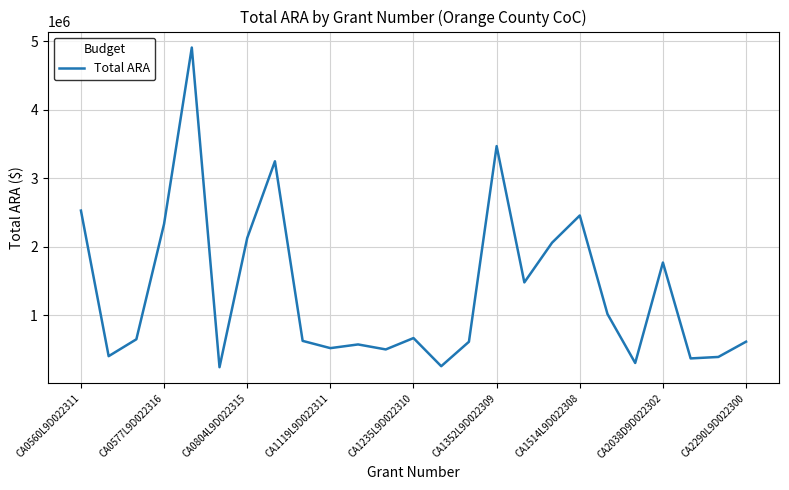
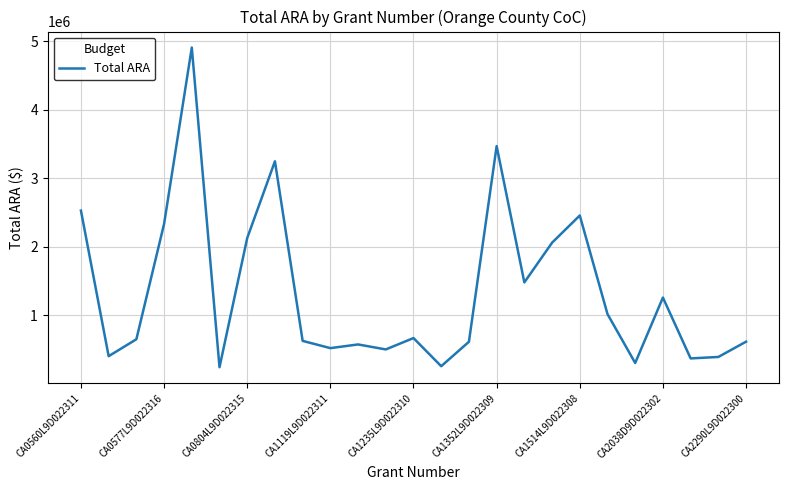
CA2038D9D022302: 1800000 -> 1300000
